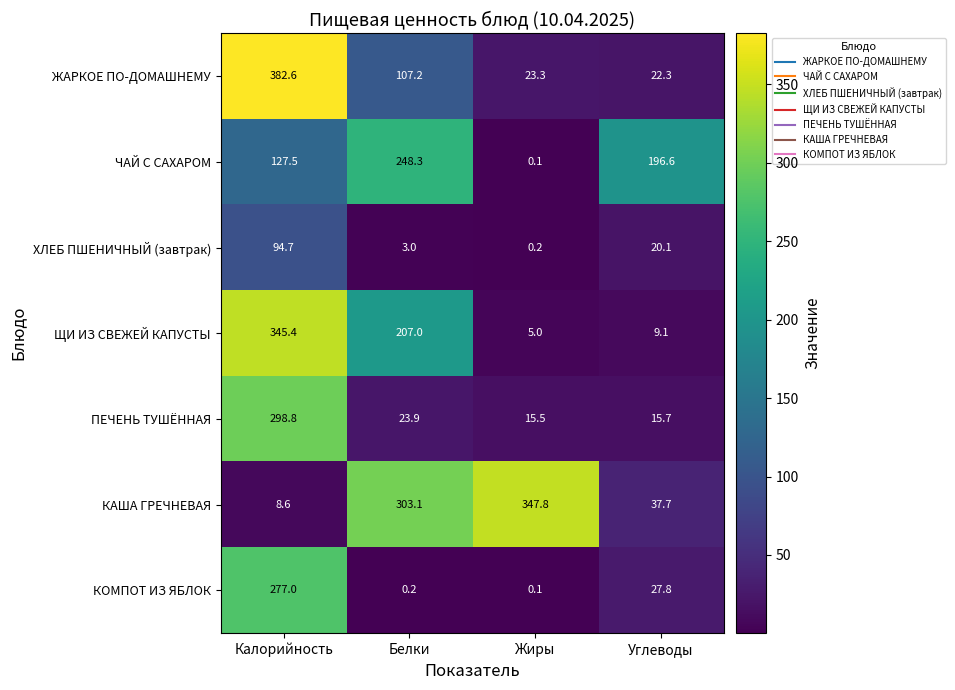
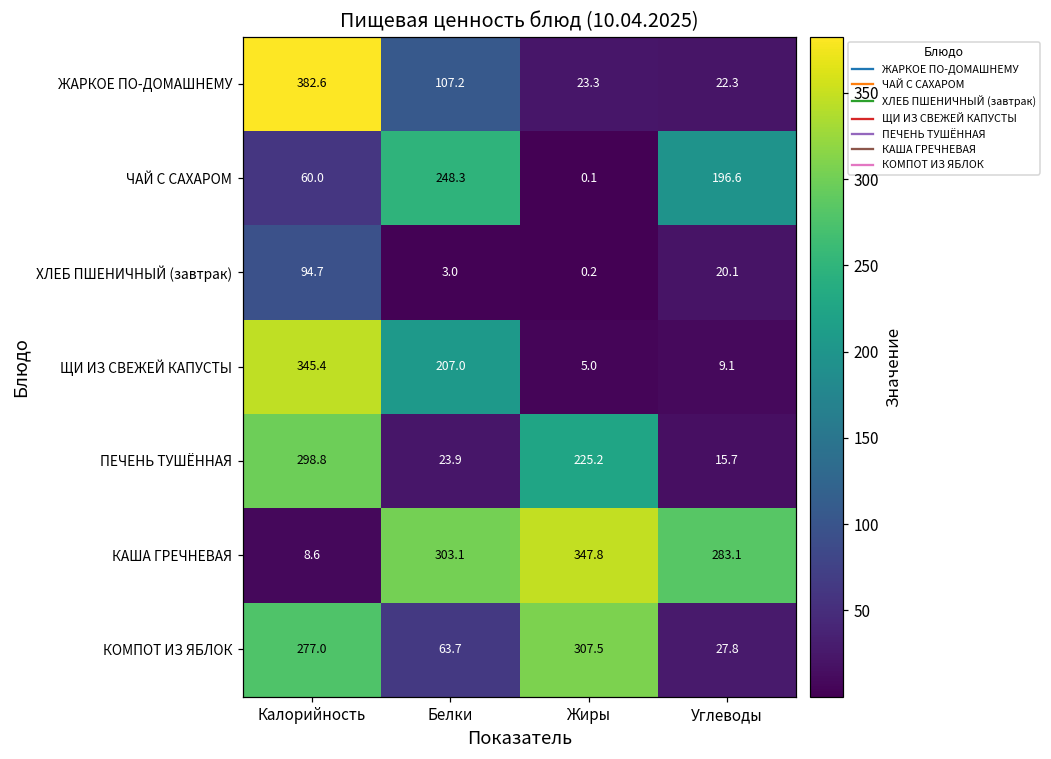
ЧАЙ С САХАРОМ, Калорийность: 127.5 -> 60.0
ПЕЧЕНЬ ТУШЁННАЯ, Жиры: 15.5 -> 225.2
КАША ГРЕЧНЕВАЯ, Углеводы: 37.7 -> 283.1
КОМПОТ ИЗ ЯБЛОК, Белки: 0.2 -> 63.7
КОМПОТ ИЗ ЯБЛОК, Жиры: 0.1 -> 307.5
